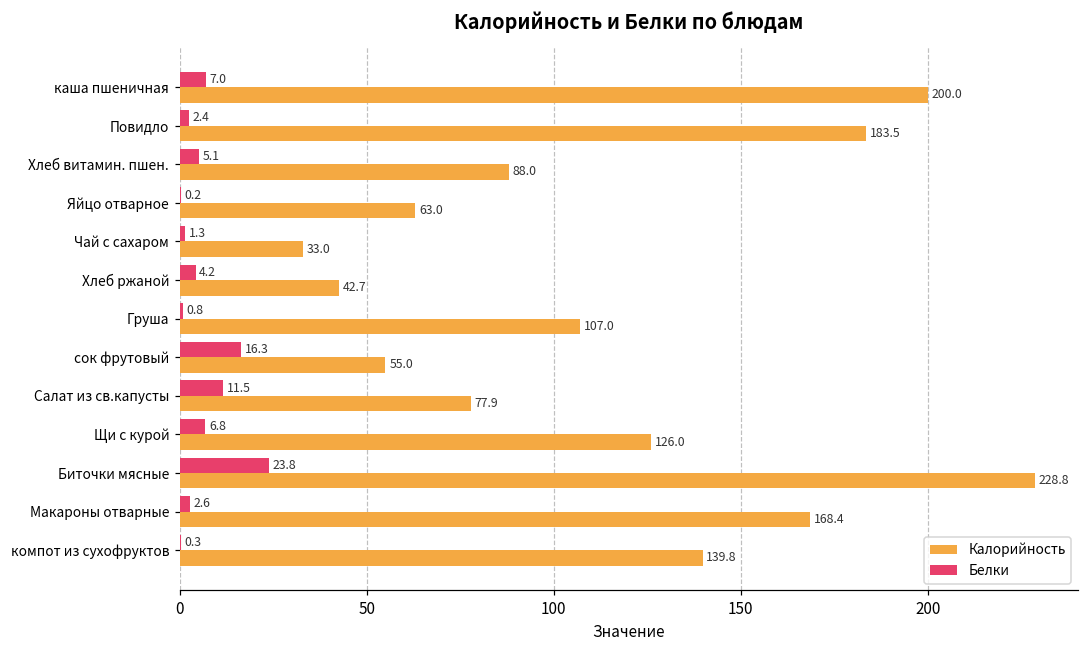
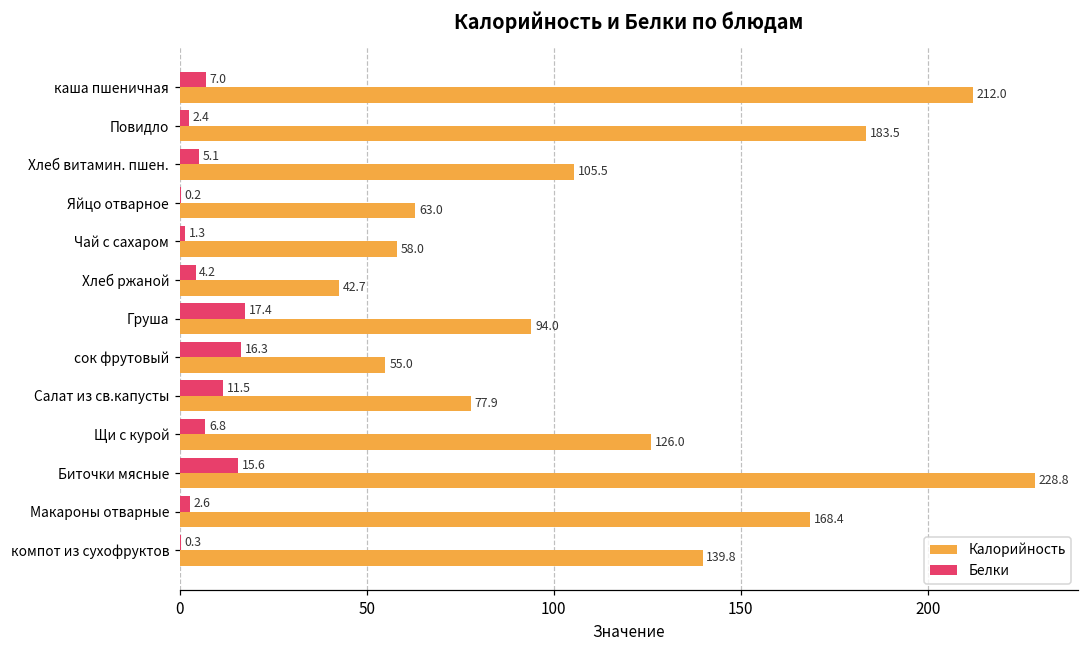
Калорийность, каша пшеничная: 200.0 -> 212.0
Калорийность, Хлеб витамин. пшен.: 88.0 -> 105.5
Калорийность, Чай с сахаром: 33.0 -> 58.0
Белки, Груша: 0.8 -> 17.4
Калорийность, Груша: 107.0 -> 94.0
Белки, Биточки мясные: 23.8 -> 15.6
